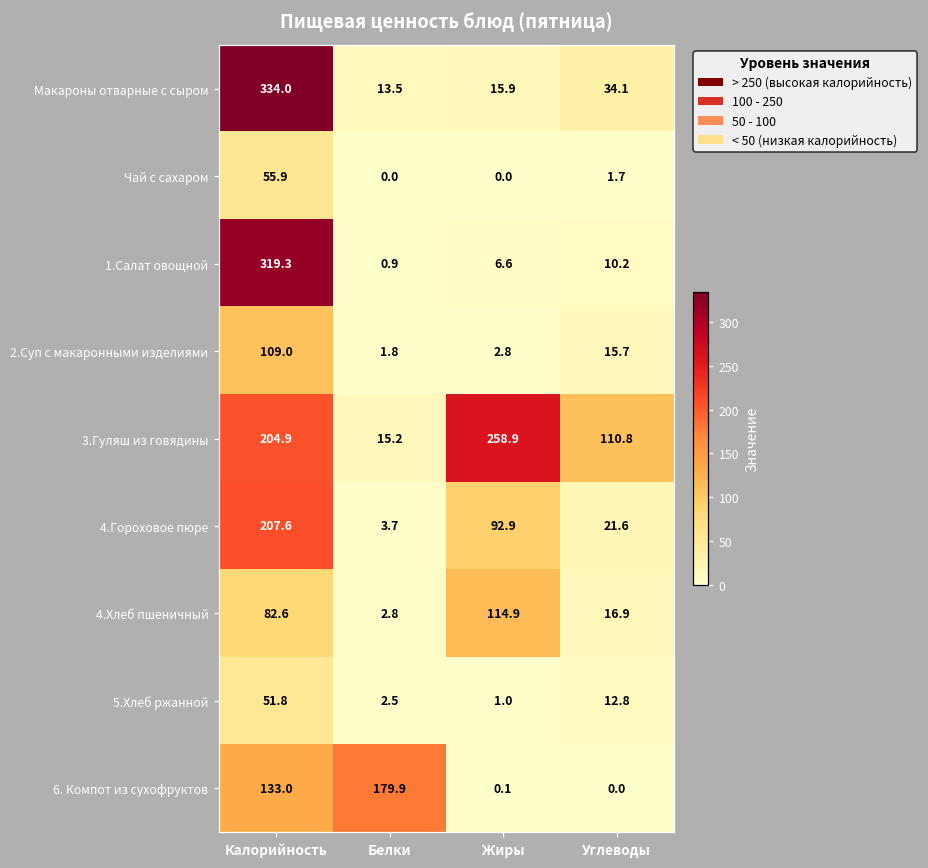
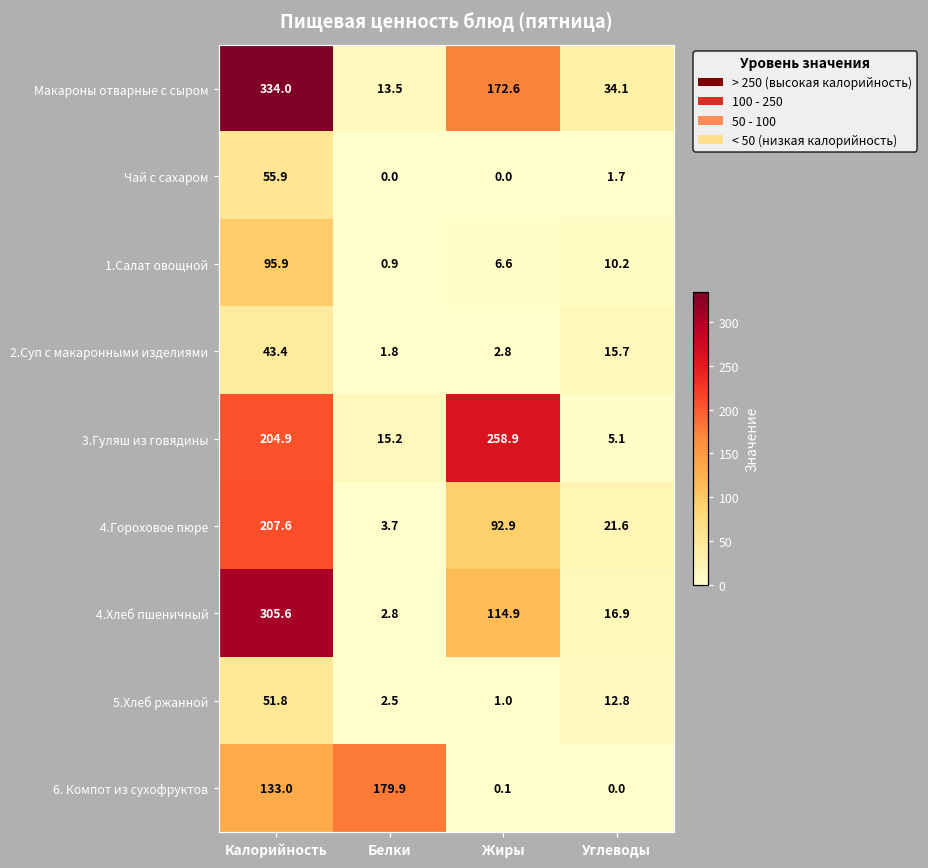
Макароны отварные с сыром, Жиры: 15.9 -> 172.6
1.Салат овощной, Калорийность: 319.3 -> 95.9
2.Суп с макаронными изделиями, Калорийность: 109.0 -> 43.4
3.Гуляш из говядины, Углеводы: 110.8 -> 5.1
4.Хлеб пшеничный, Калорийность: 82.6 -> 305.6
